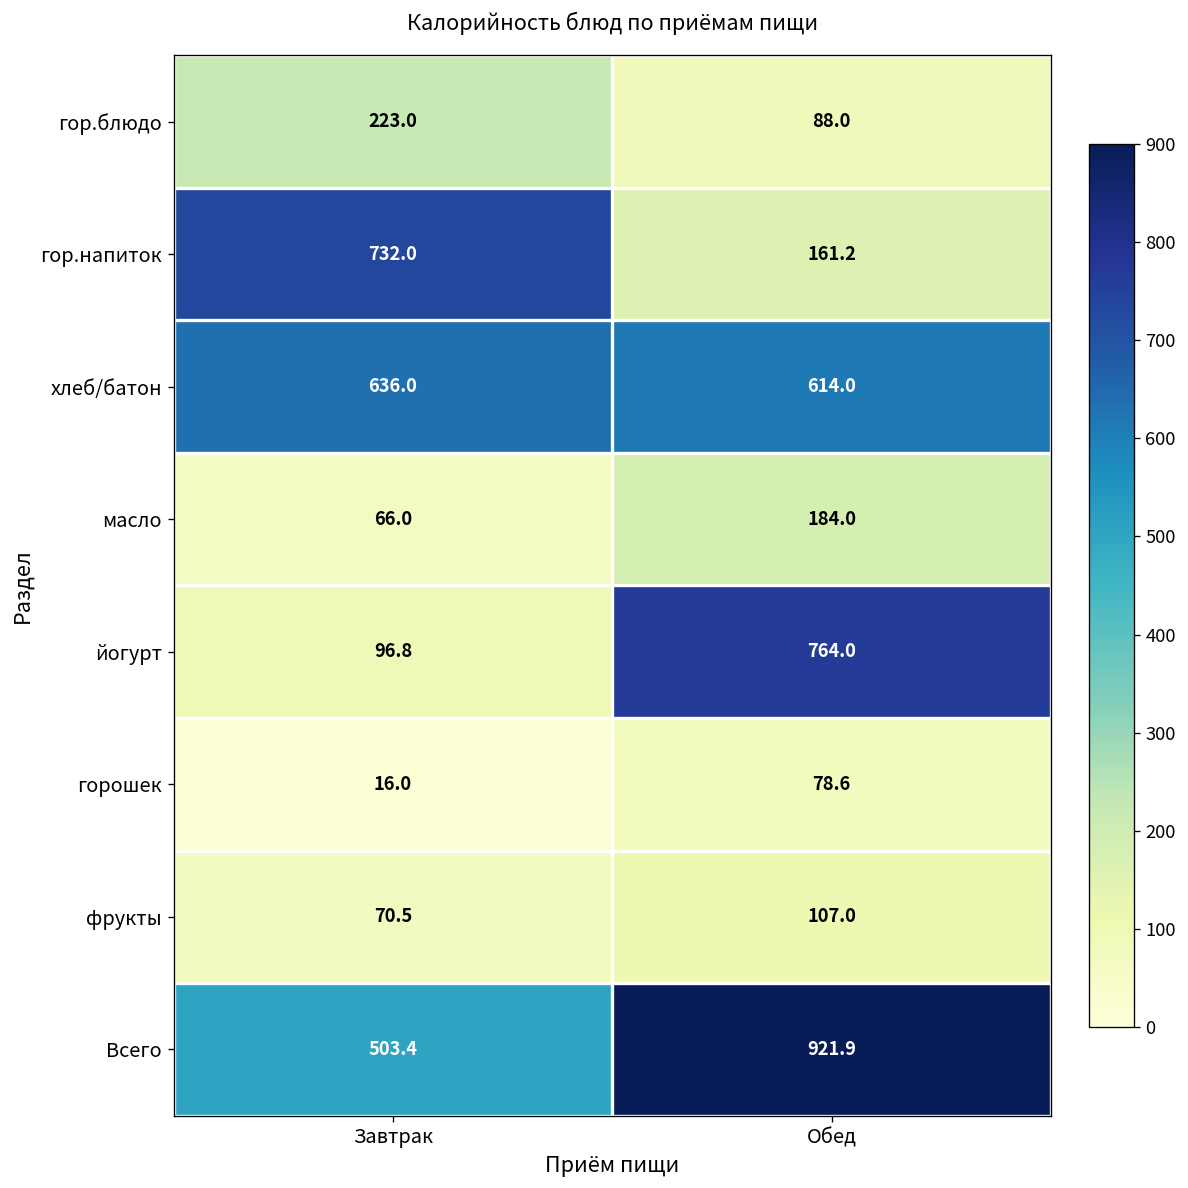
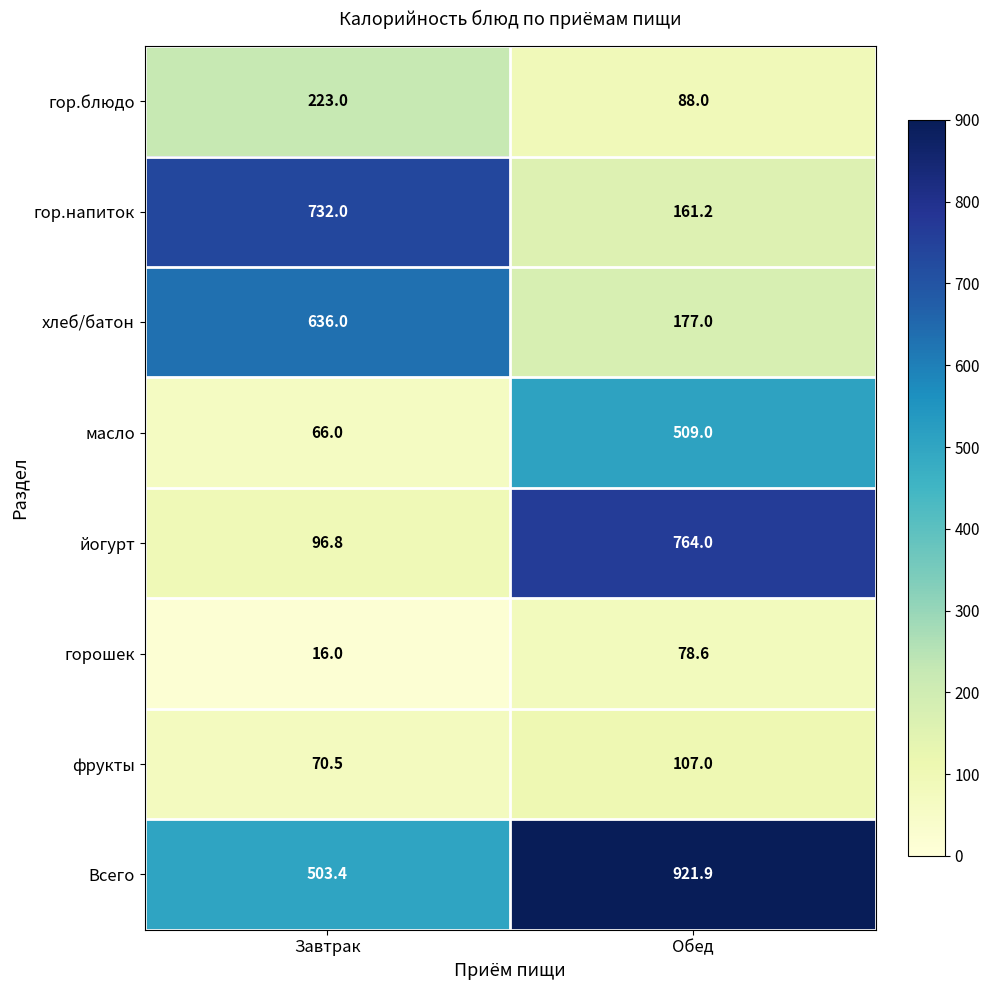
хлеб/батон, Обед: 614.0 -> 177.0
масло, Обед: 184.0 -> 509.0
